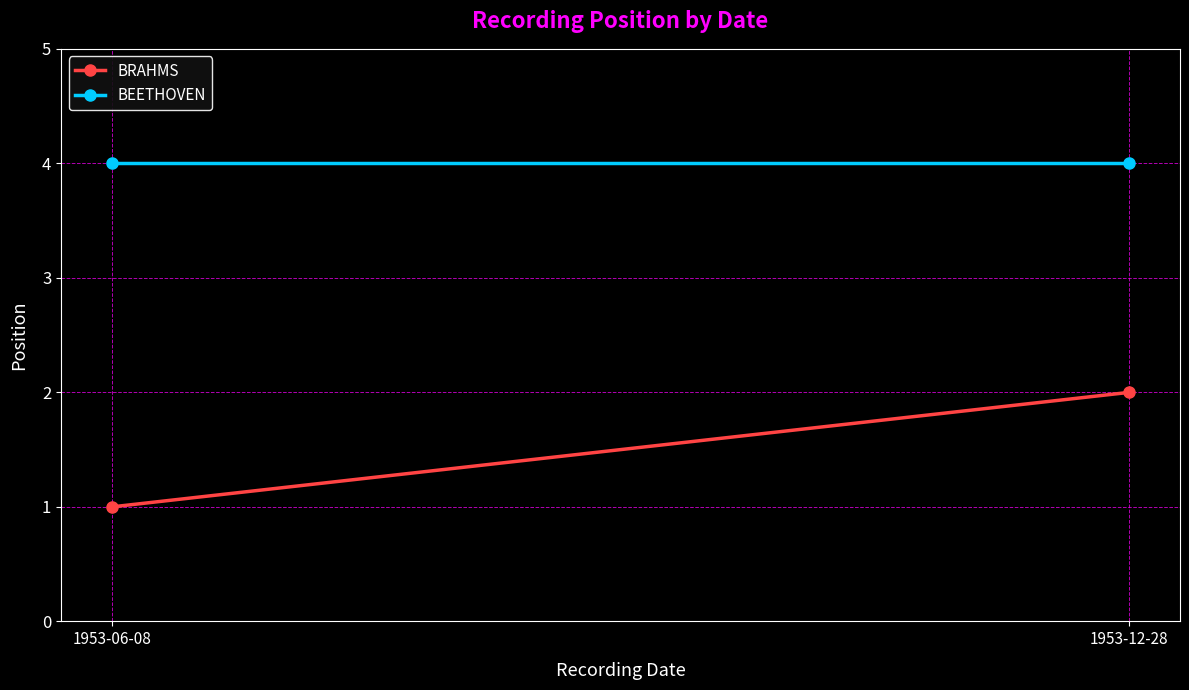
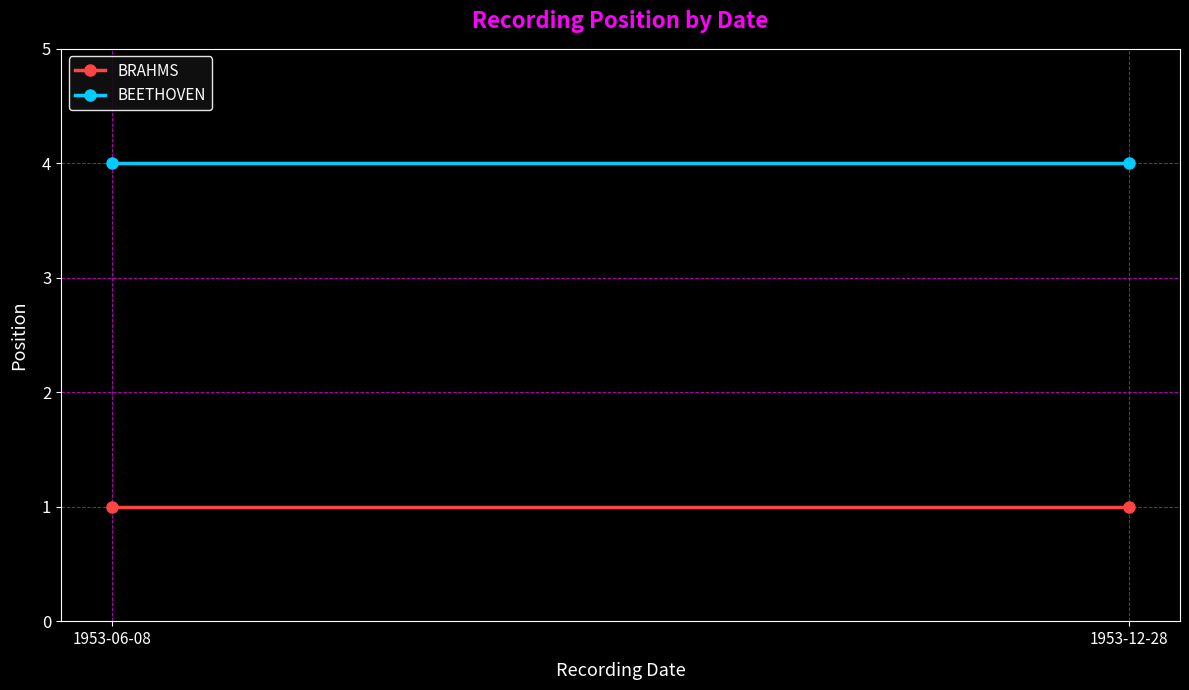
BRAHMS, 1953-12-28: 2 -> 1
